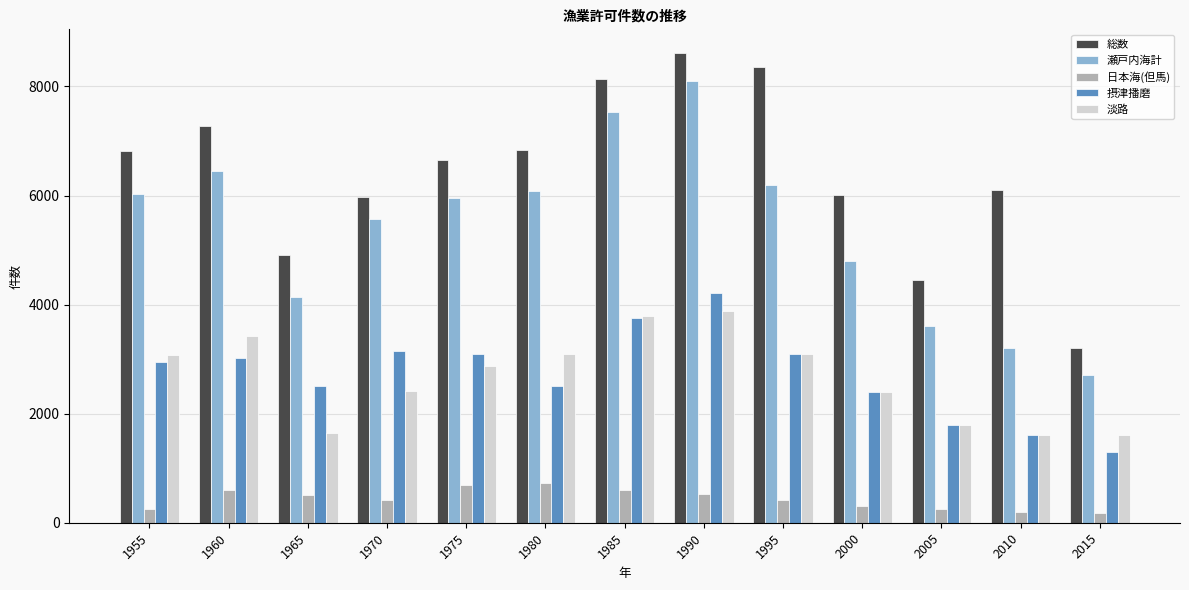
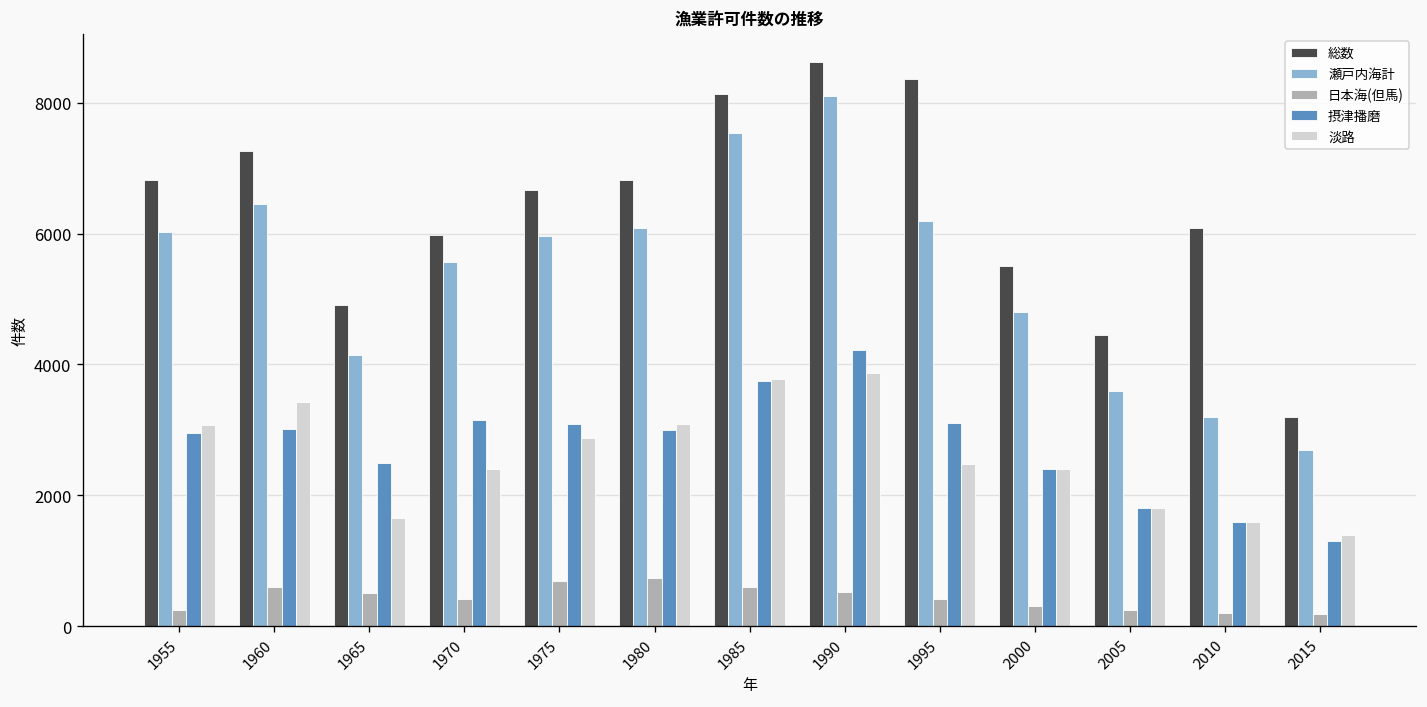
摂津播磨, 1980: 2500 -> 3000
淡路, 1995: 3100 -> 2500
総数, 2000: 6000 -> 5500
淡路, 2015: 1600 -> 1400
